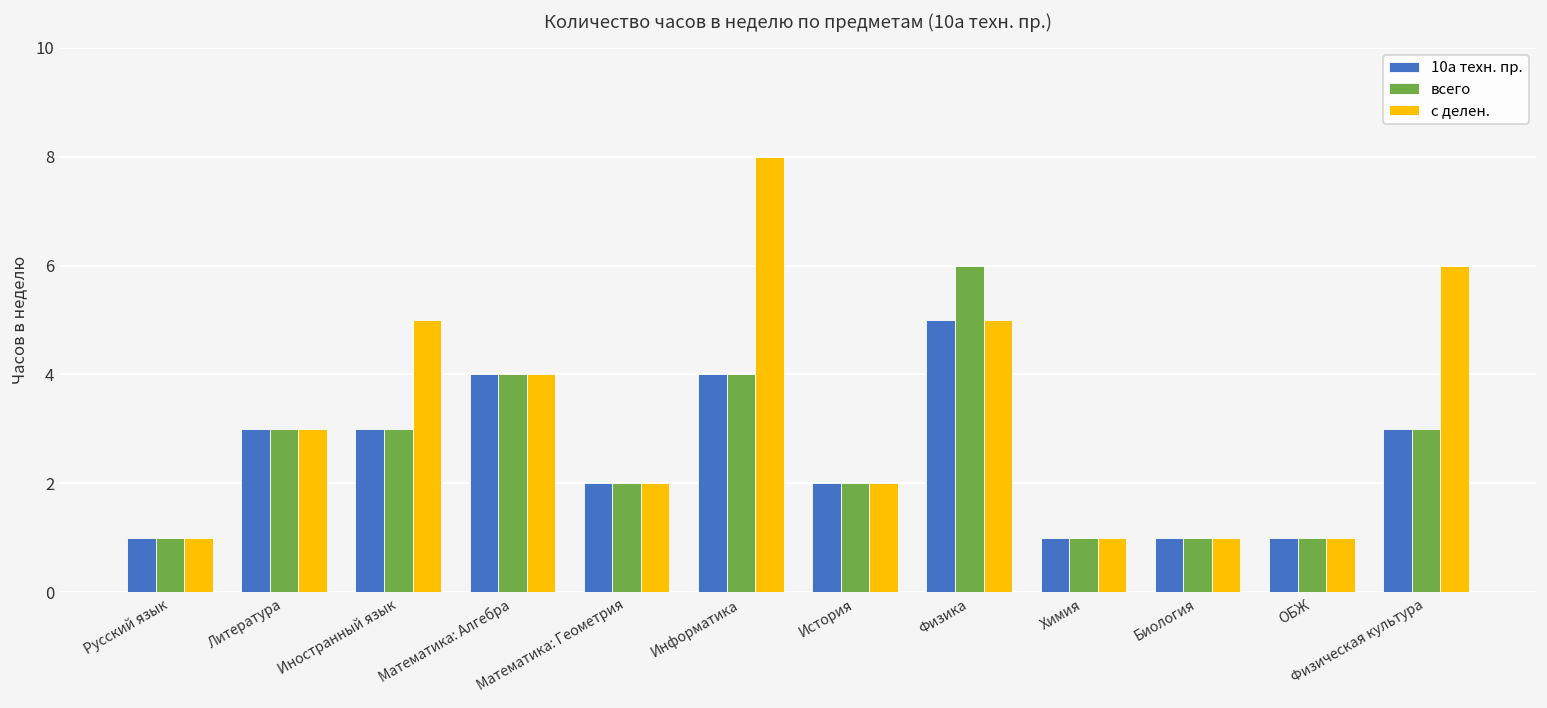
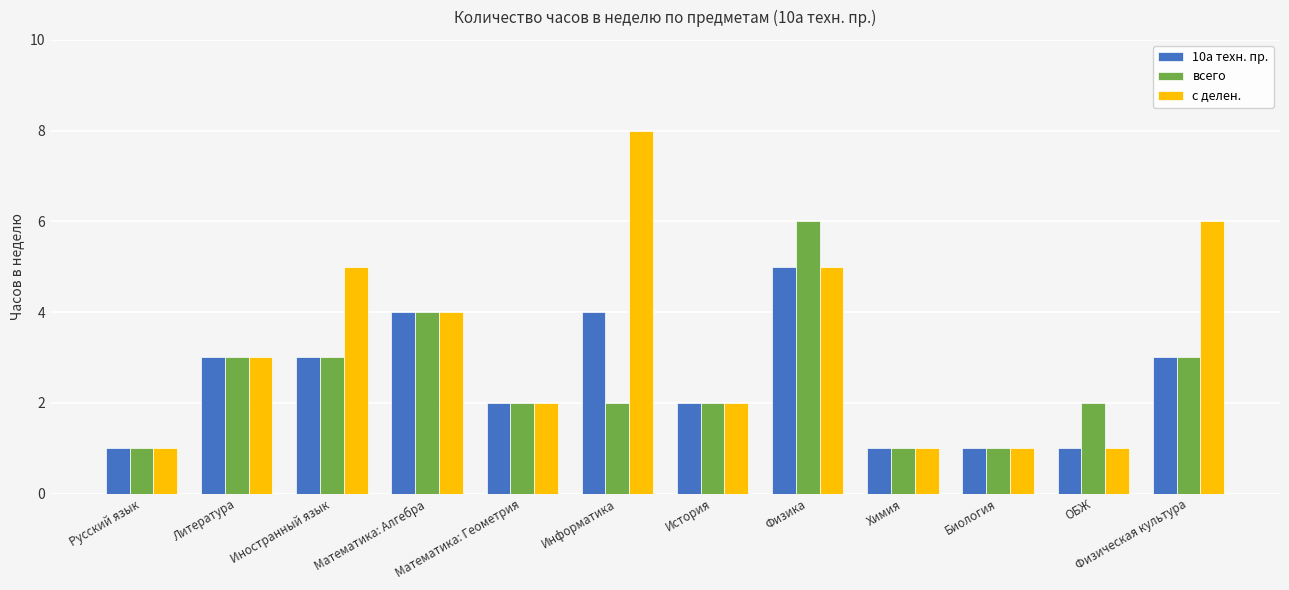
всего, Информатика: 4 -> 2
всего, ОБЖ: 1 -> 2
